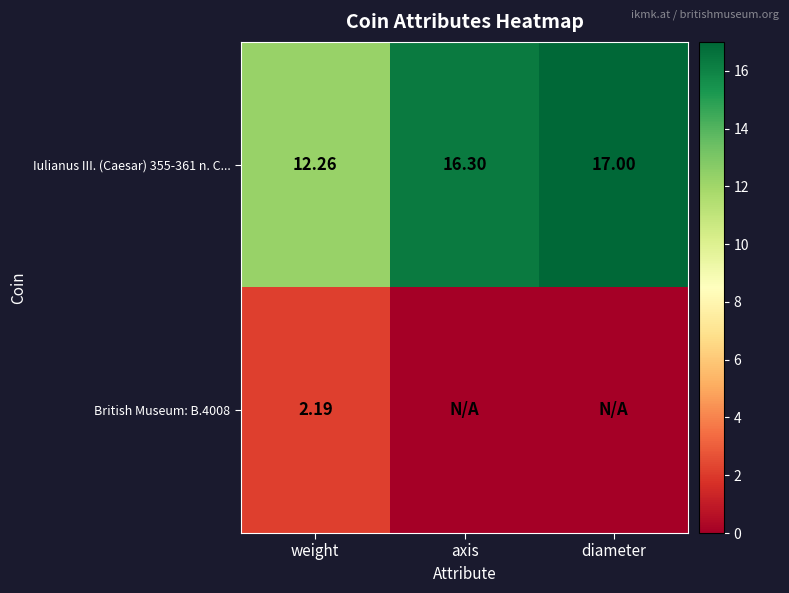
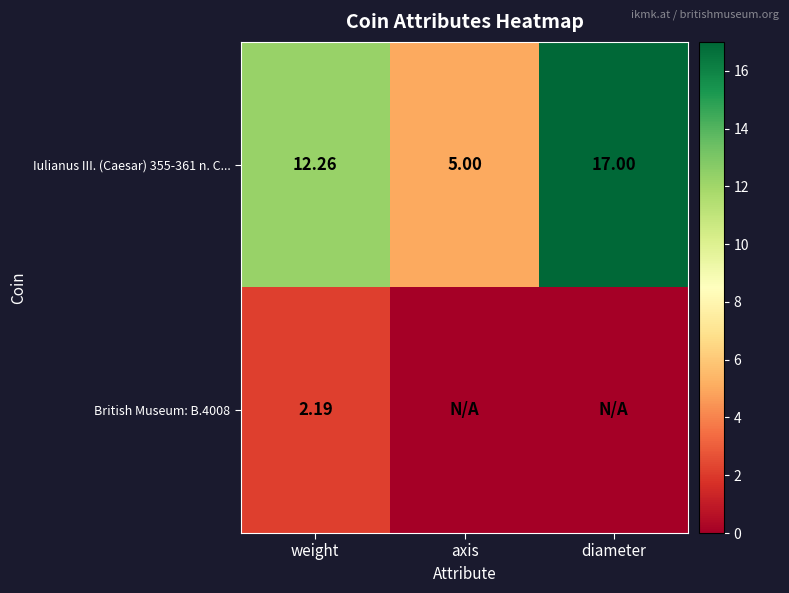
Iulianus III. (Caesar) 355-361 n. C..., axis: 16.30 -> 5.00
